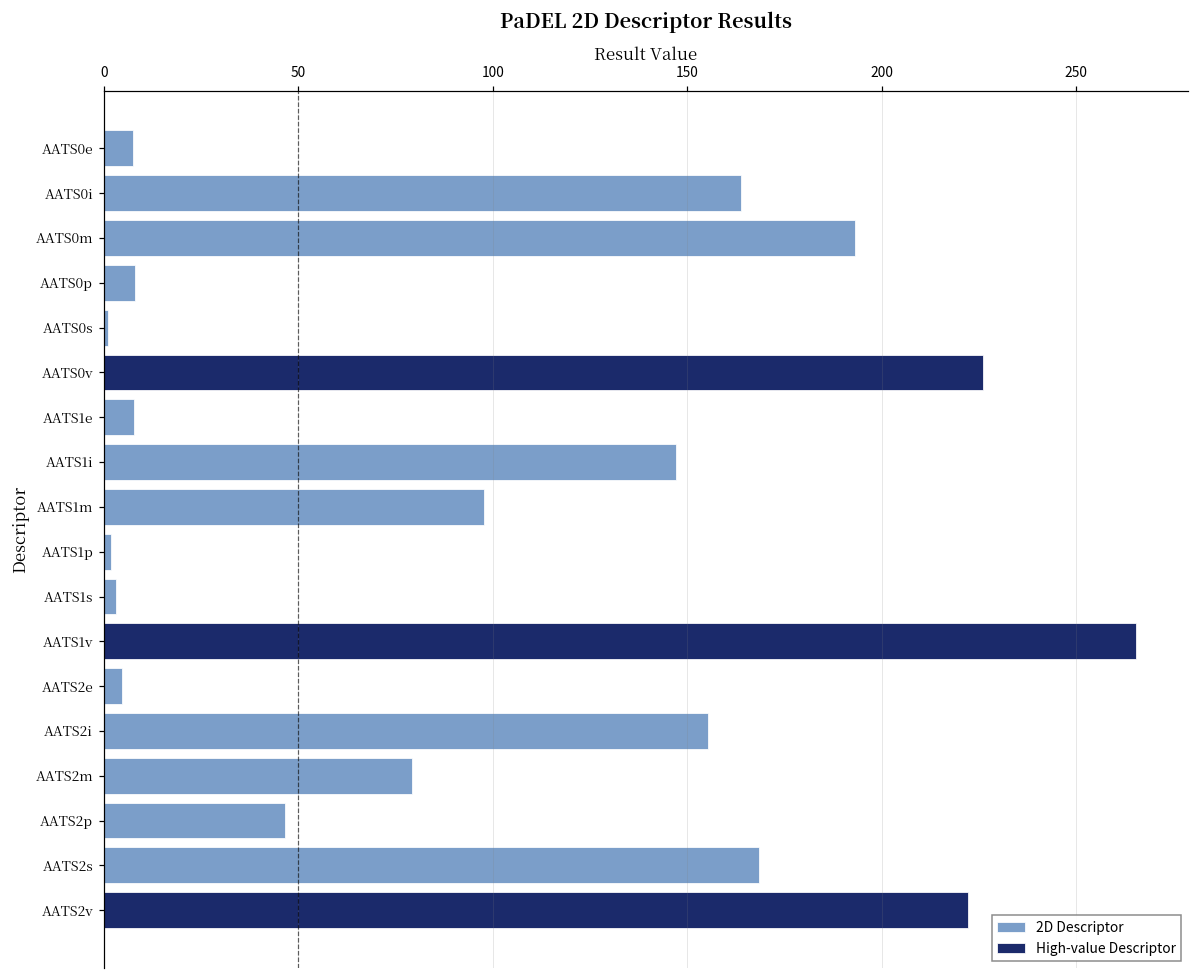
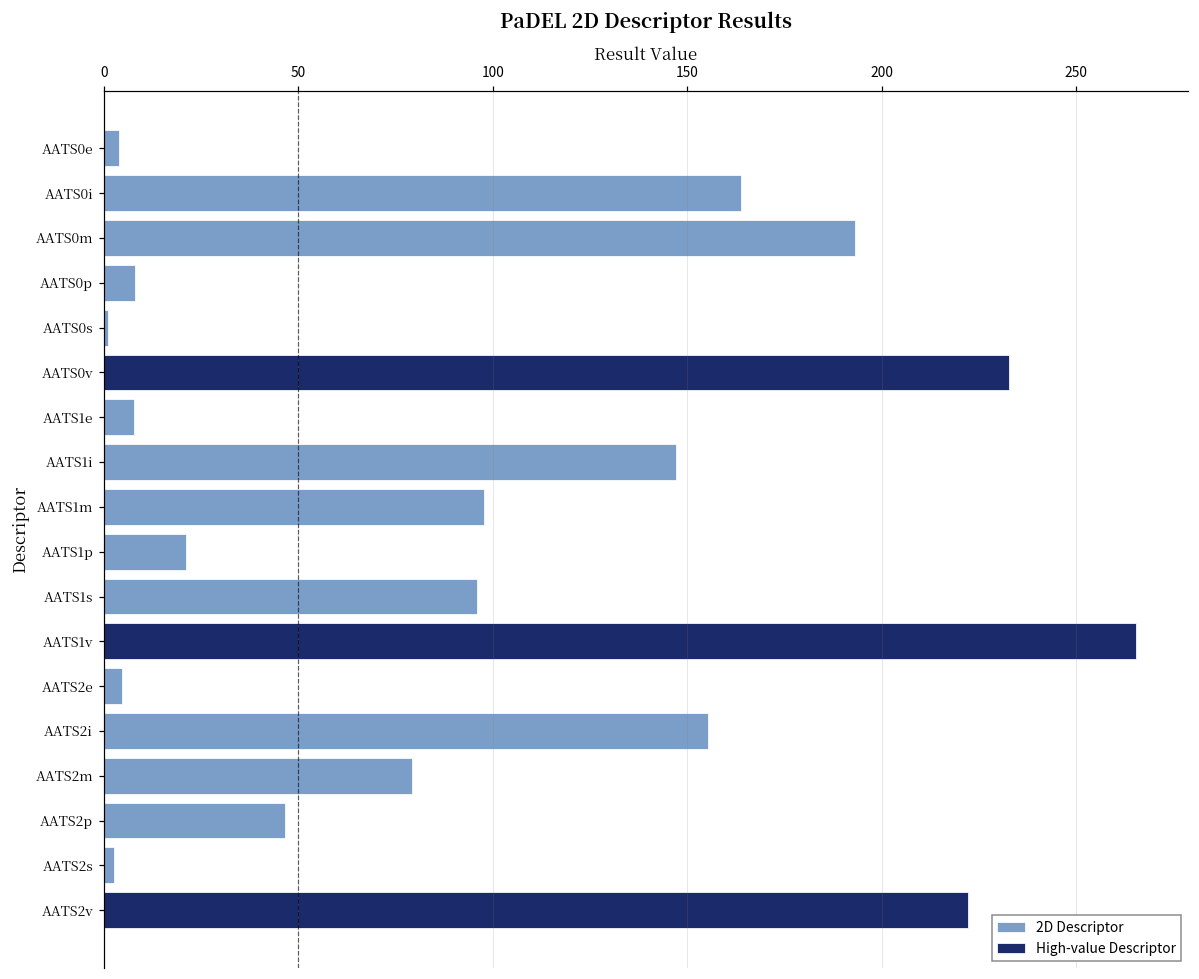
2D Descriptor, AATS0e: 8 -> 4
High-value Descriptor, AATS0v: 226 -> 233
2D Descriptor, AATS1p: 2 -> 21
2D Descriptor, AATS1s: 3 -> 96
2D Descriptor, AATS2s: 168 -> 3
